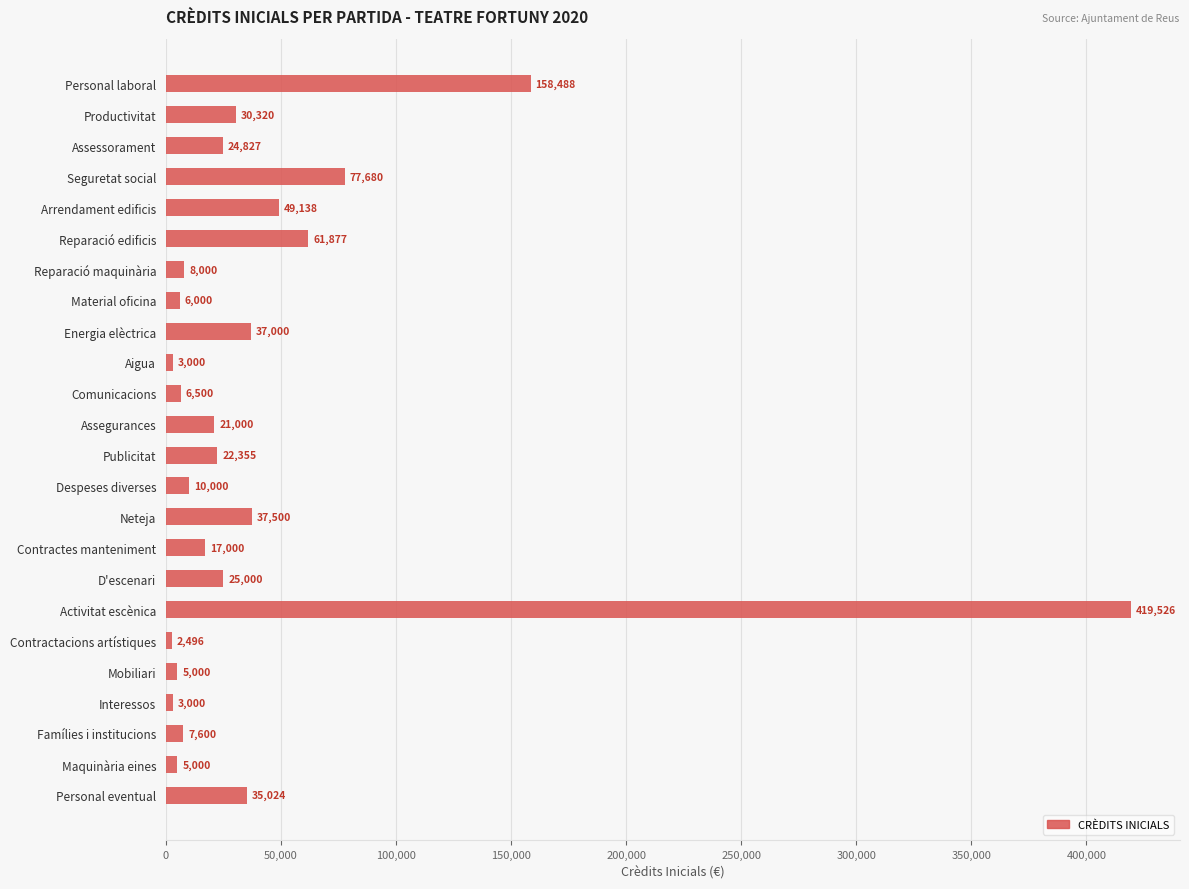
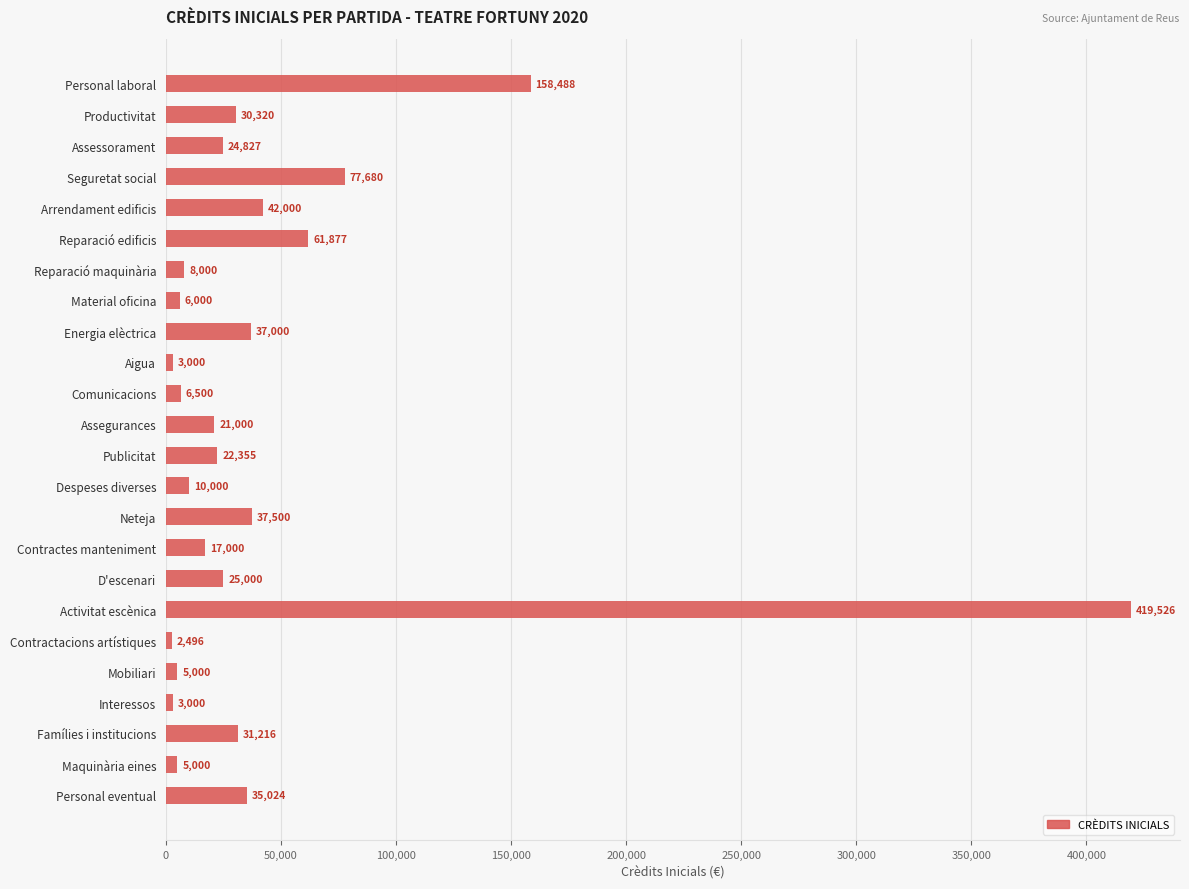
Arrendament edificis: 49,138 -> 42,000
Famílies i institucions: 7,600 -> 31,216
